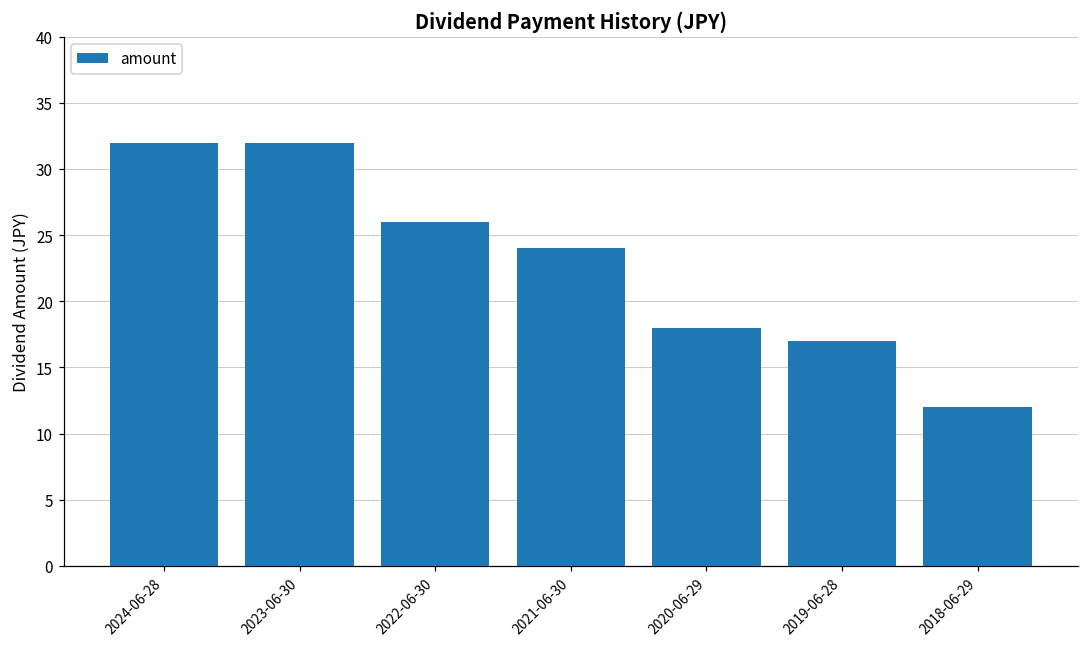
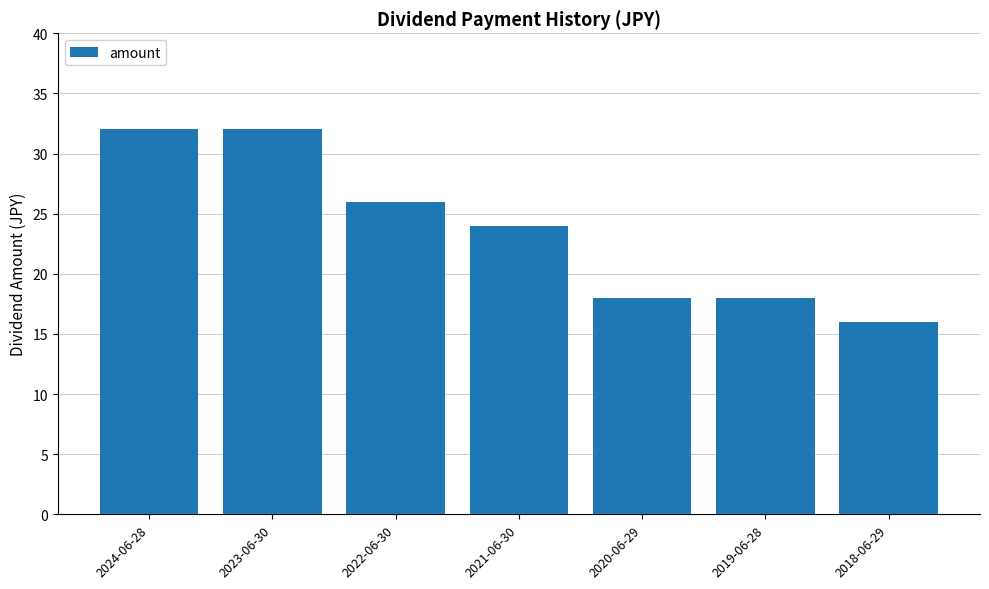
2019-06-28: 17 -> 18
2018-06-29: 12 -> 16
